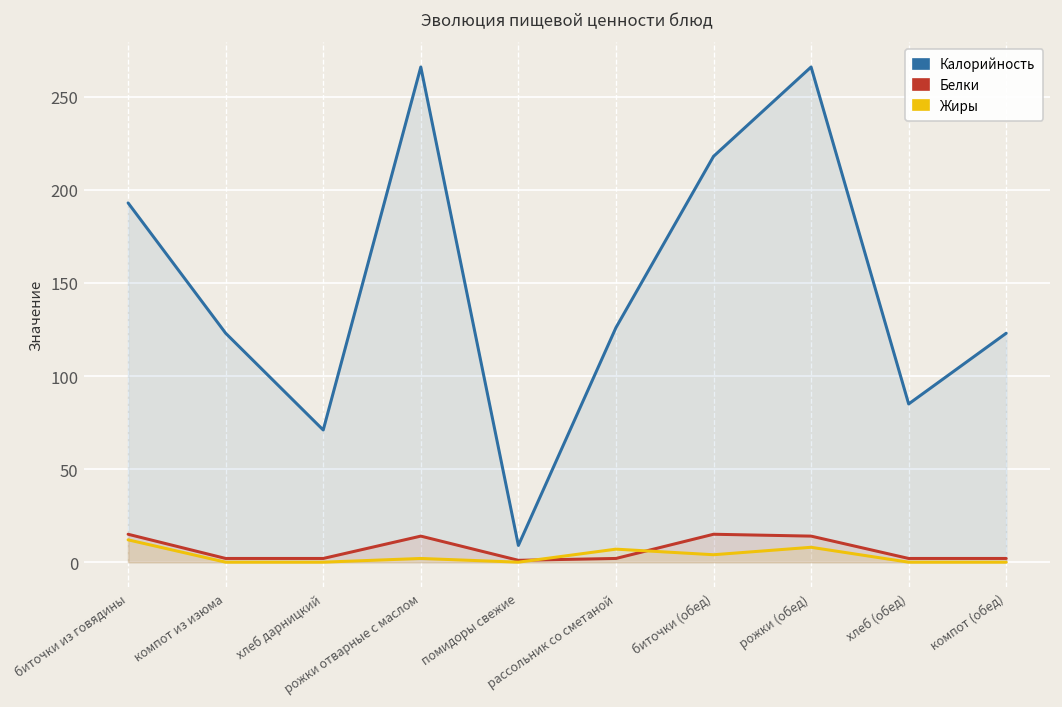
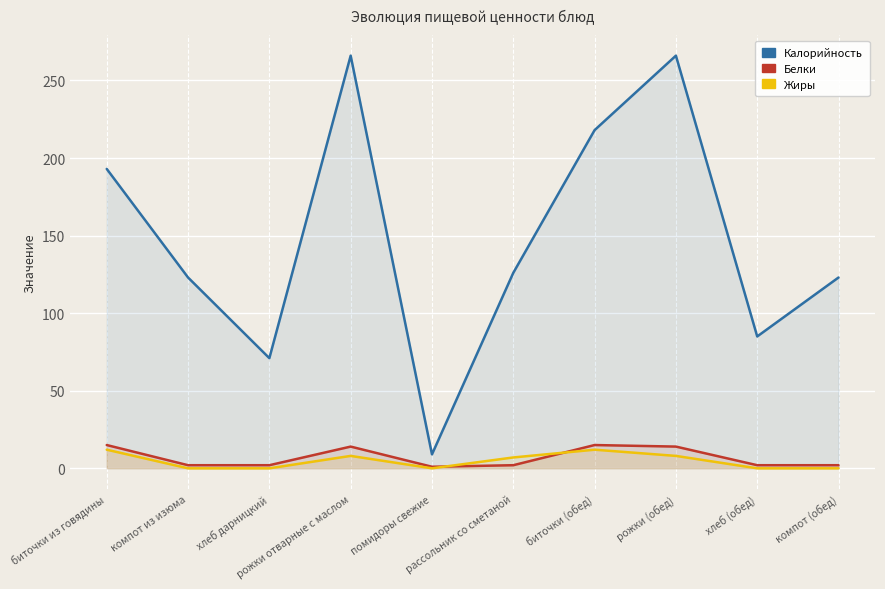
Жиры, рожки отварные с маслом: 2 -> 8
Жиры, биточки (обед): 4 -> 12
